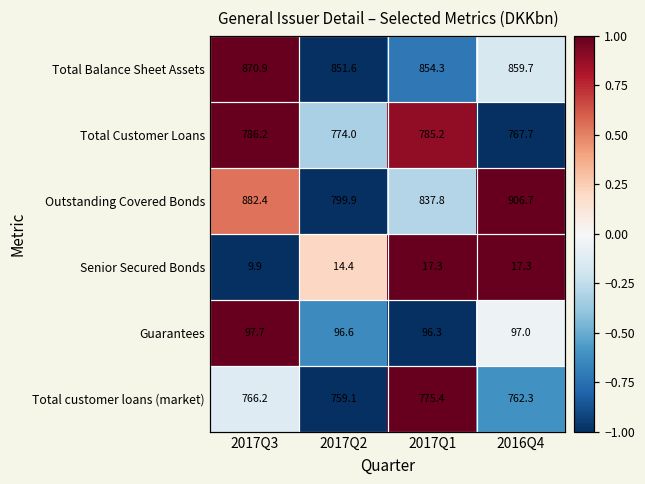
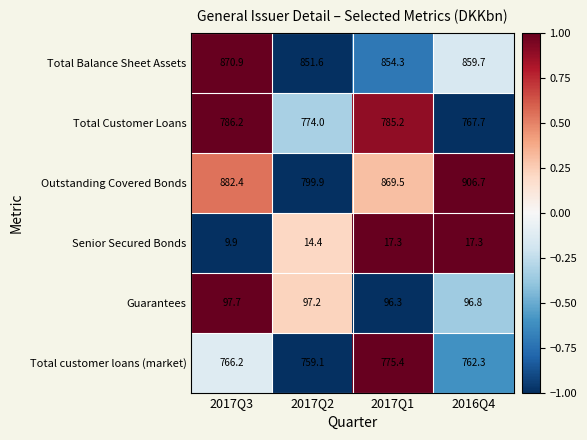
Outstanding Covered Bonds, 2017Q1: 837.8 -> 869.5
Guarantees, 2017Q2: 96.6 -> 97.2
Guarantees, 2016Q4: 97.0 -> 96.8
